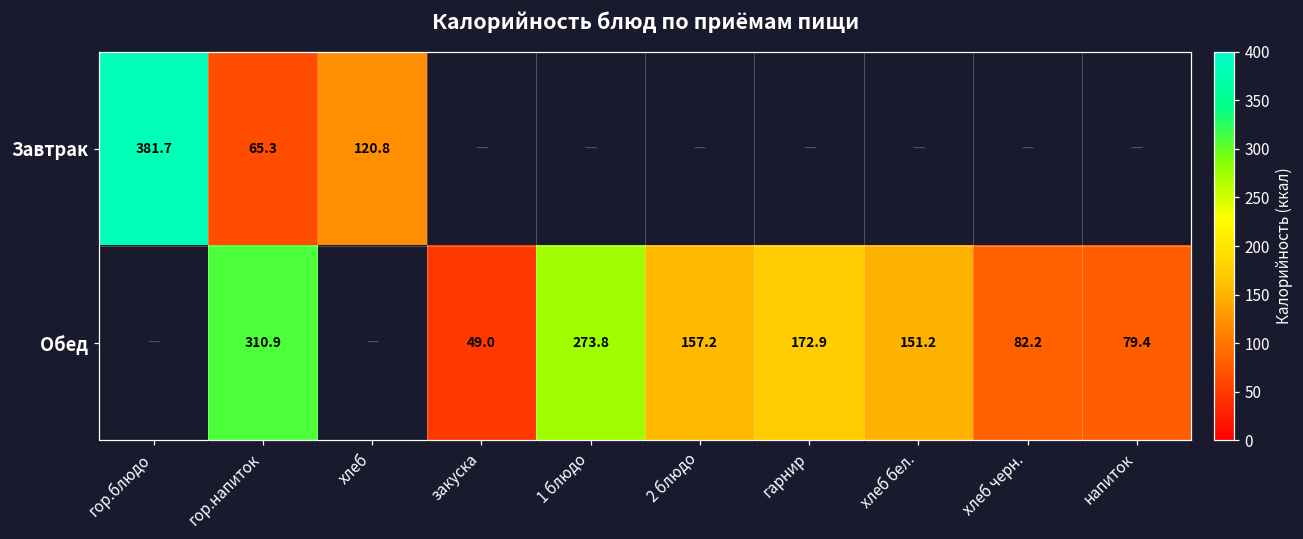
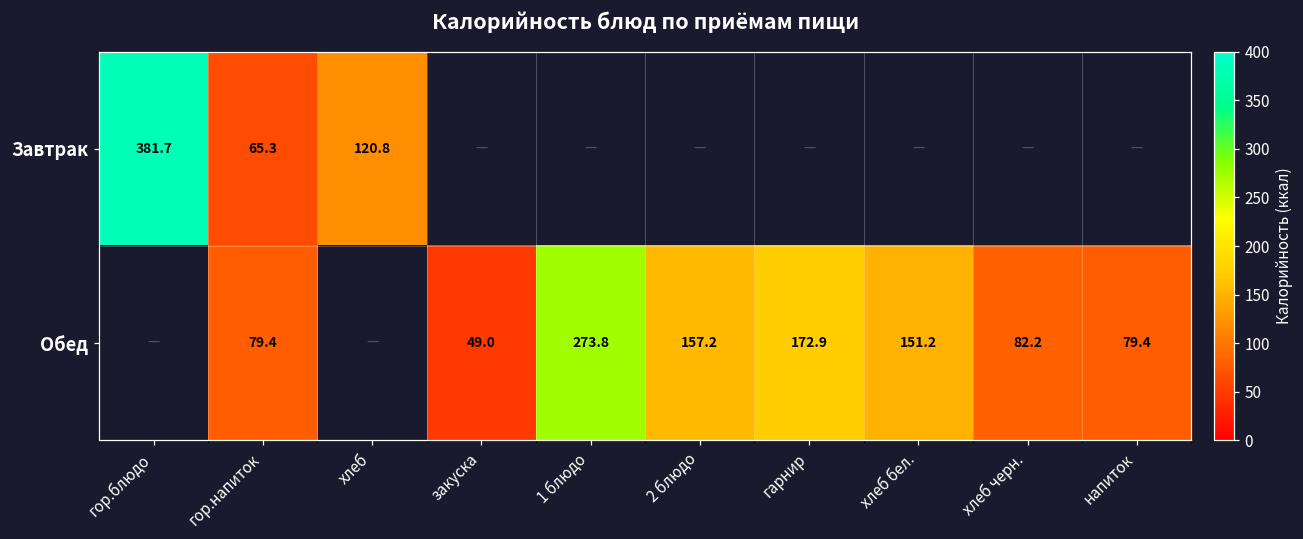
Обед, гор.напиток: 310.9 -> 79.4
